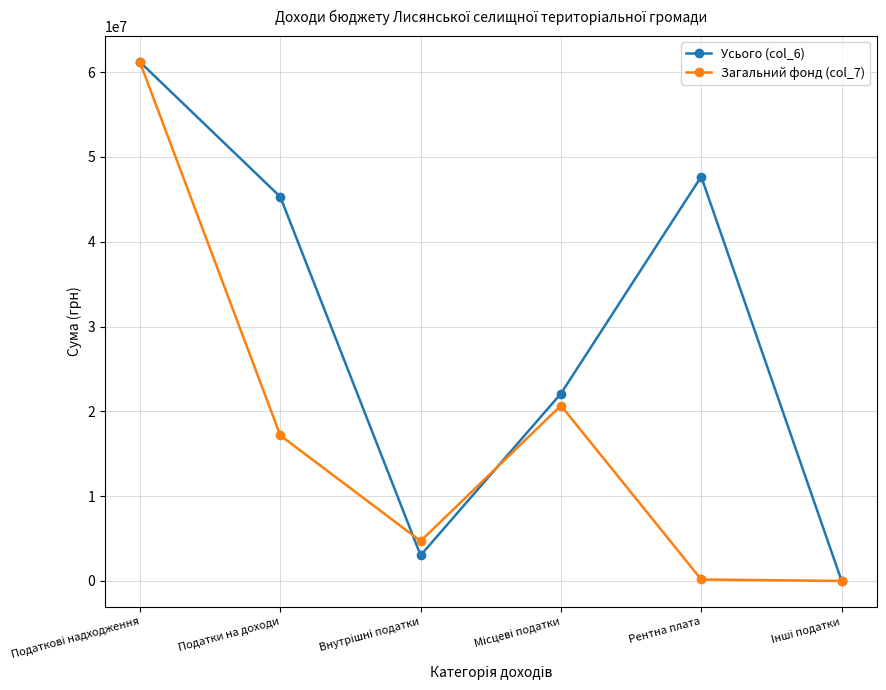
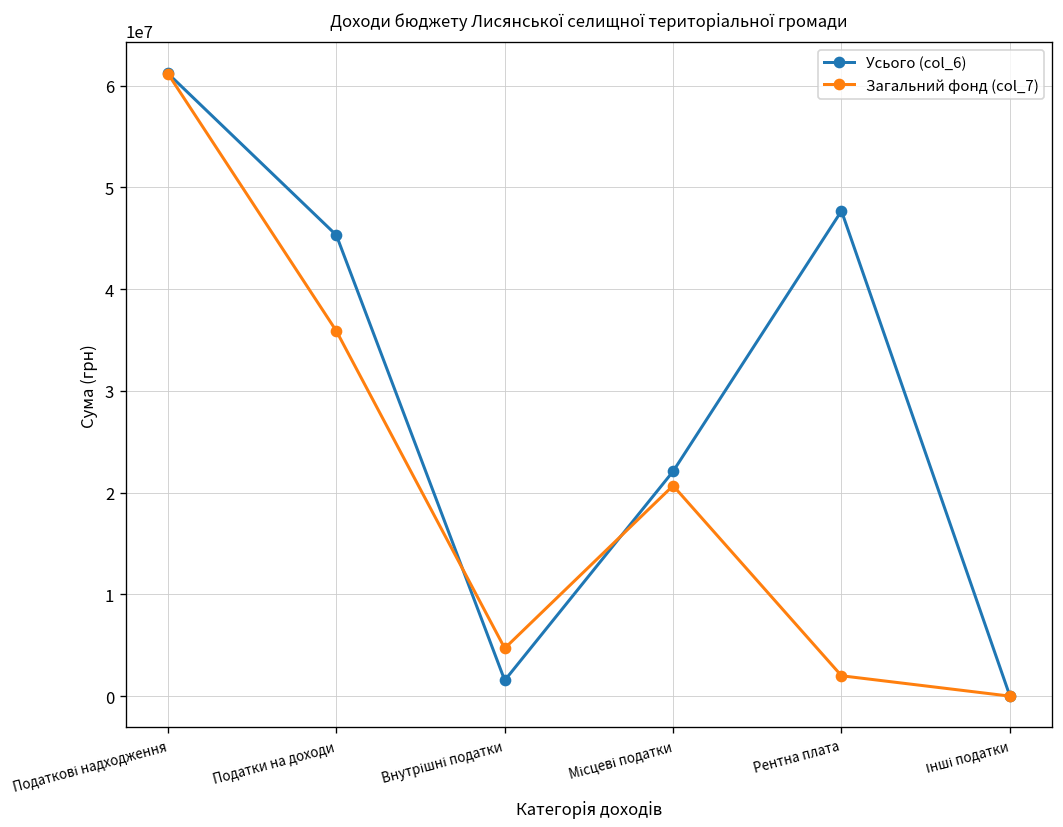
Загальний фонд (col_7), Податки на доходи: 17000000 -> 36000000
Усього (col_6), Внутрішні податки: 3000000 -> 2000000
Загальний фонд (col_7), Рентна плата: 0 -> 2000000
